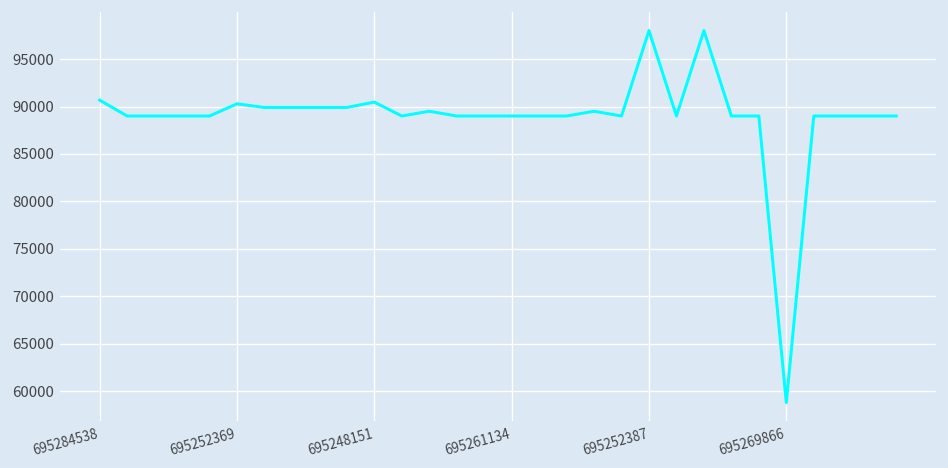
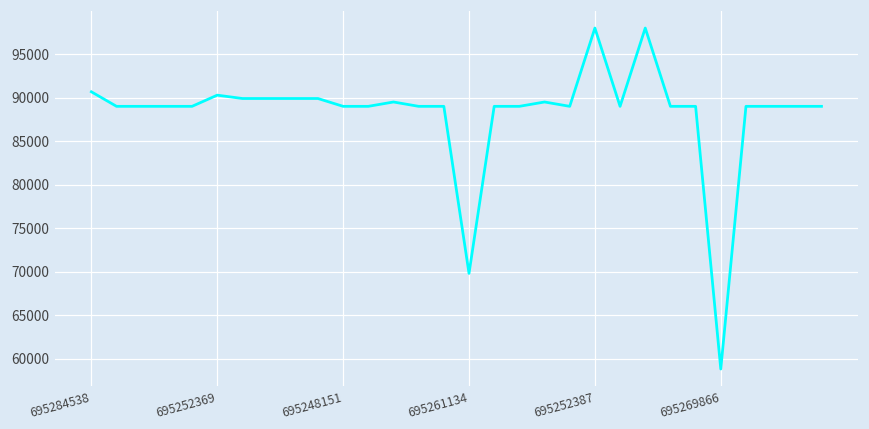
695248151: 90000 -> 89000
695261134: 89000 -> 70000
